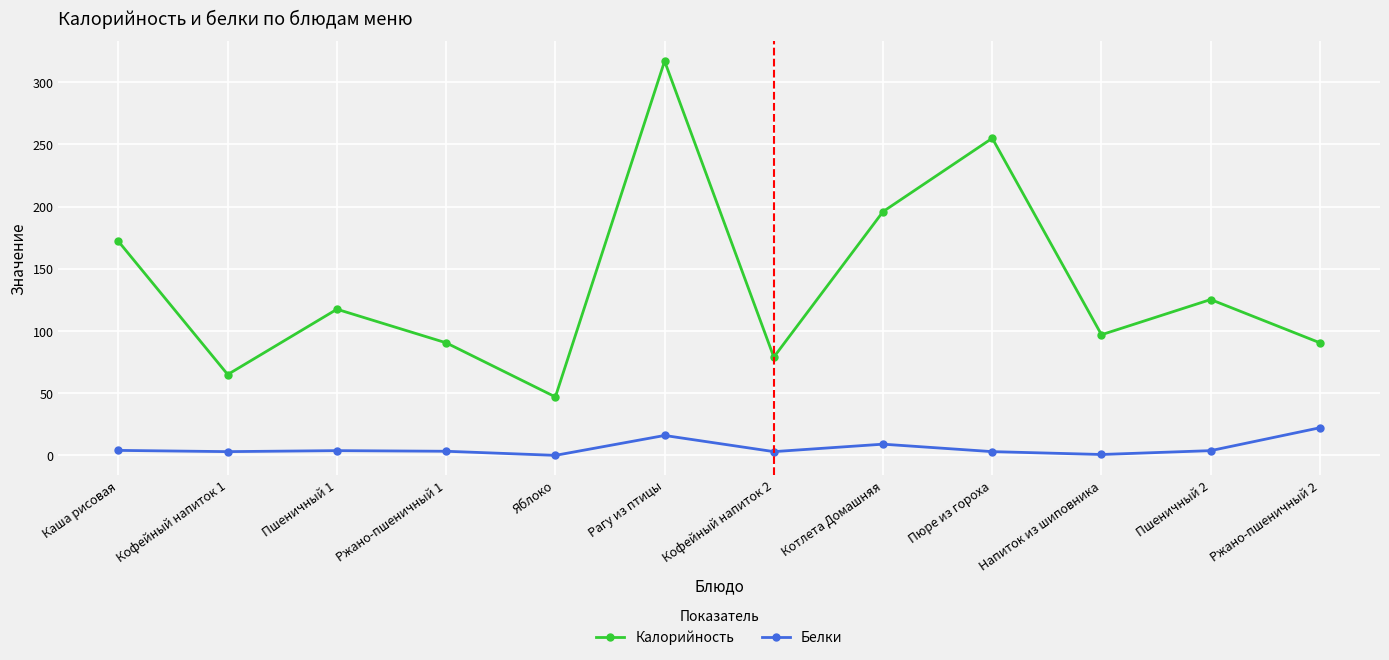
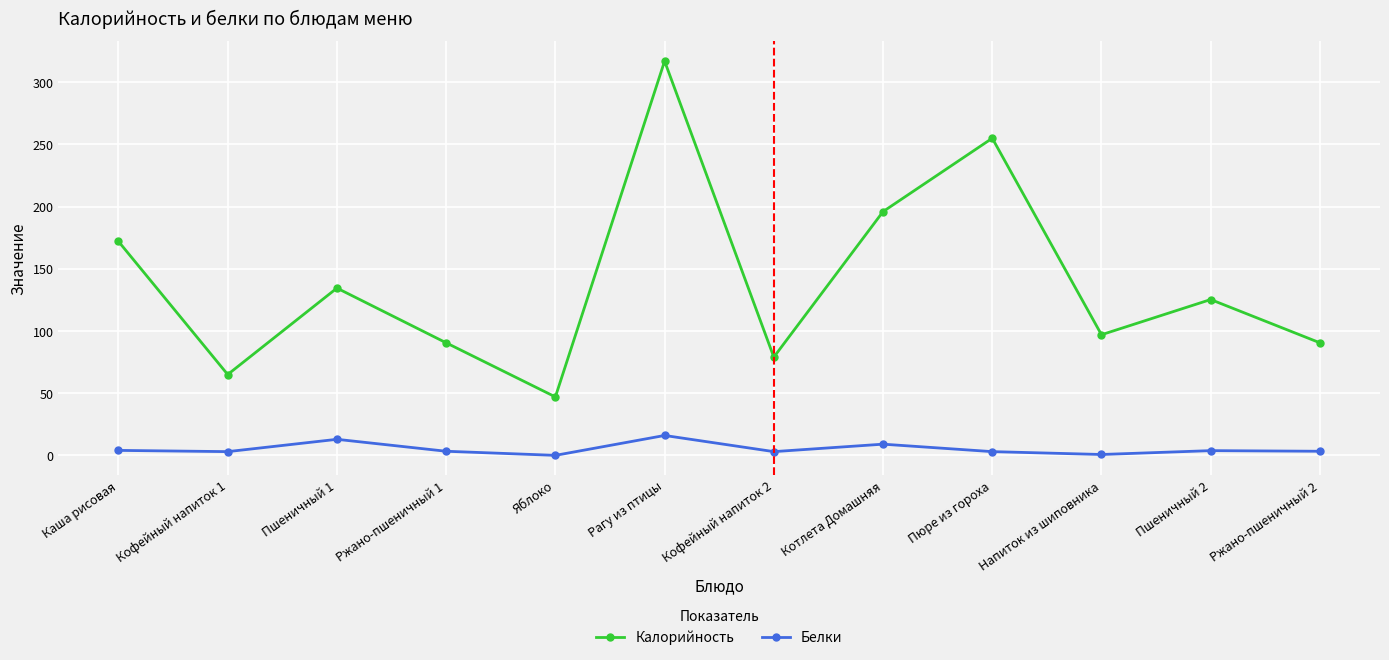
Калорийность, Пшеничный 1: 118 -> 135
Белки, Пшеничный 1: 4 -> 13
Белки, Ржано-пшеничный 2: 22 -> 3
